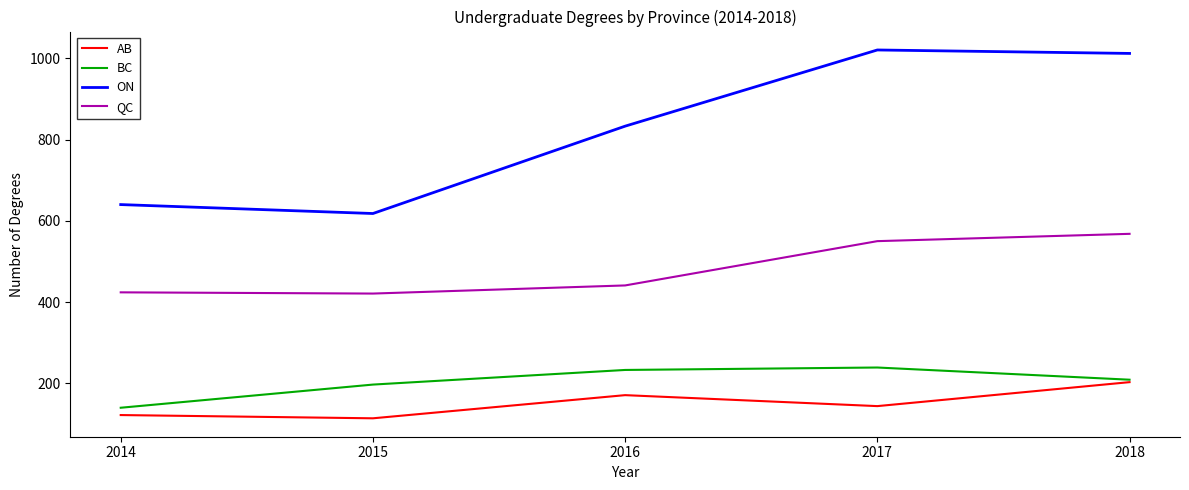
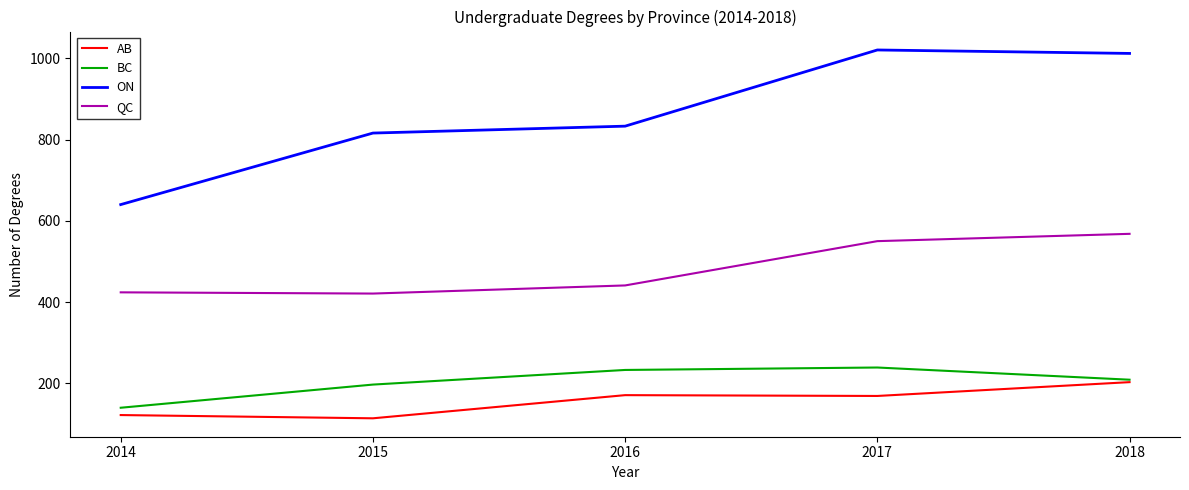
ON, 2015: 620 -> 820
AB, 2017: 140 -> 170
